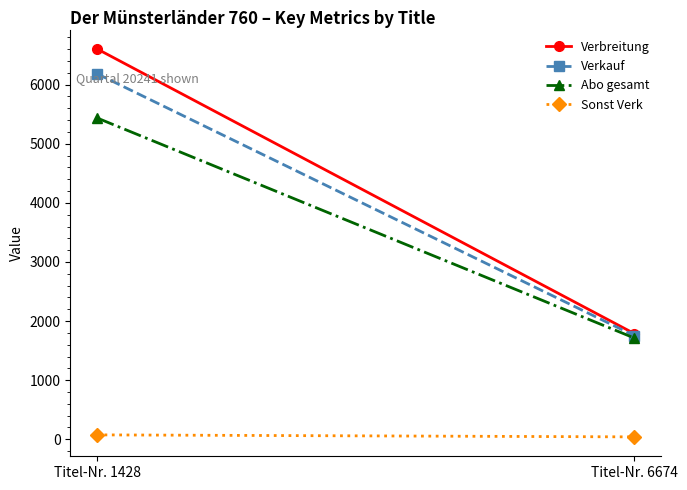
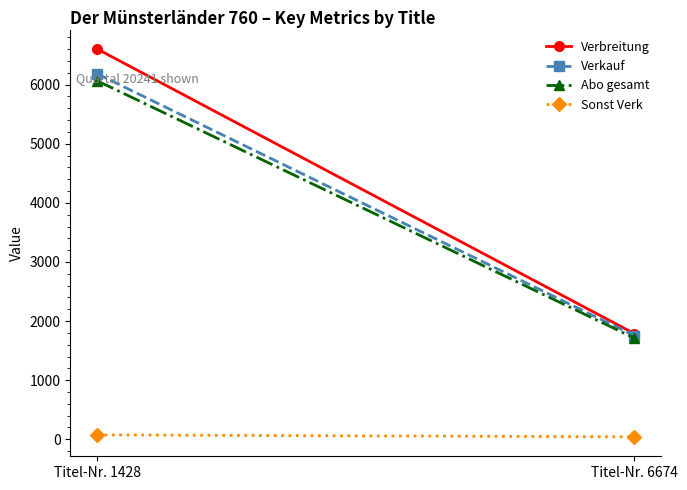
Abo gesamt, Titel-Nr. 1428: 5400 -> 6100
